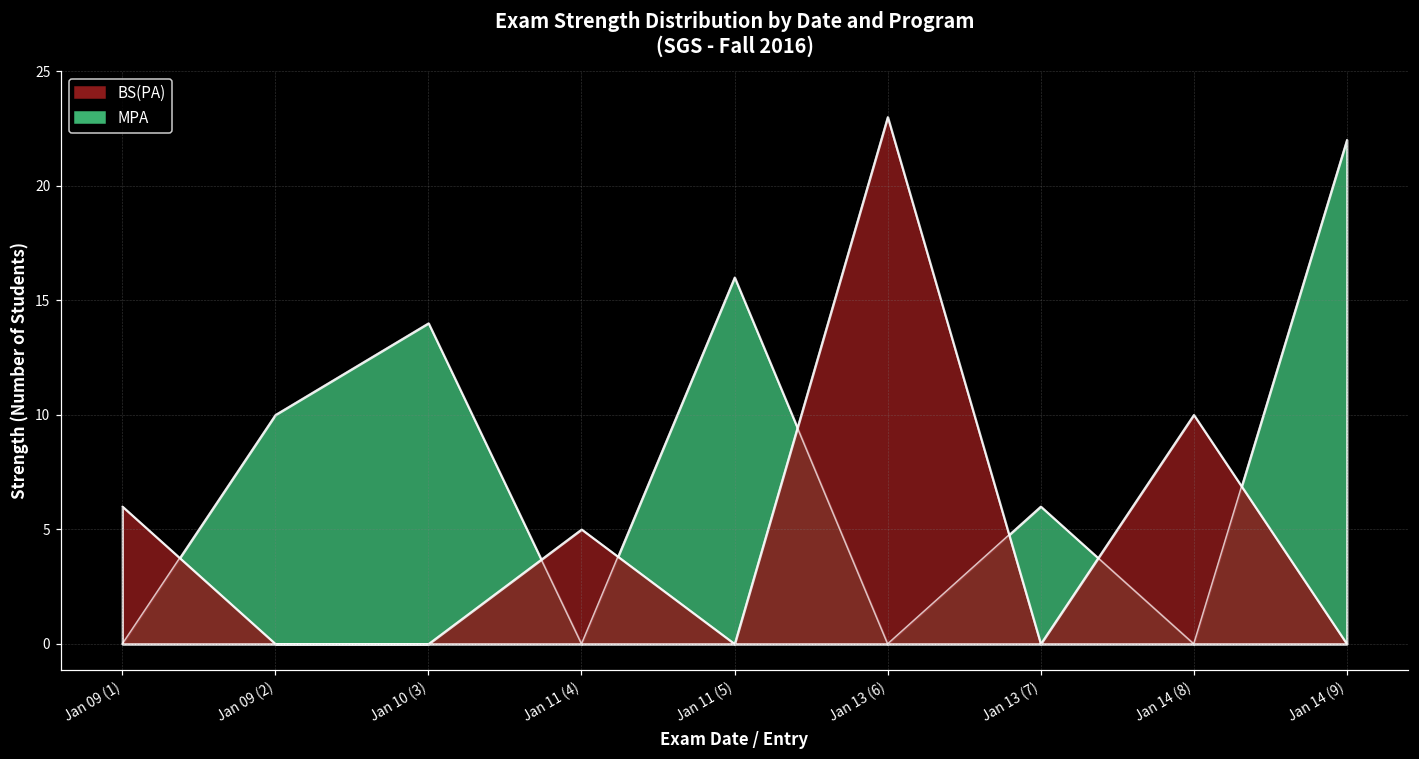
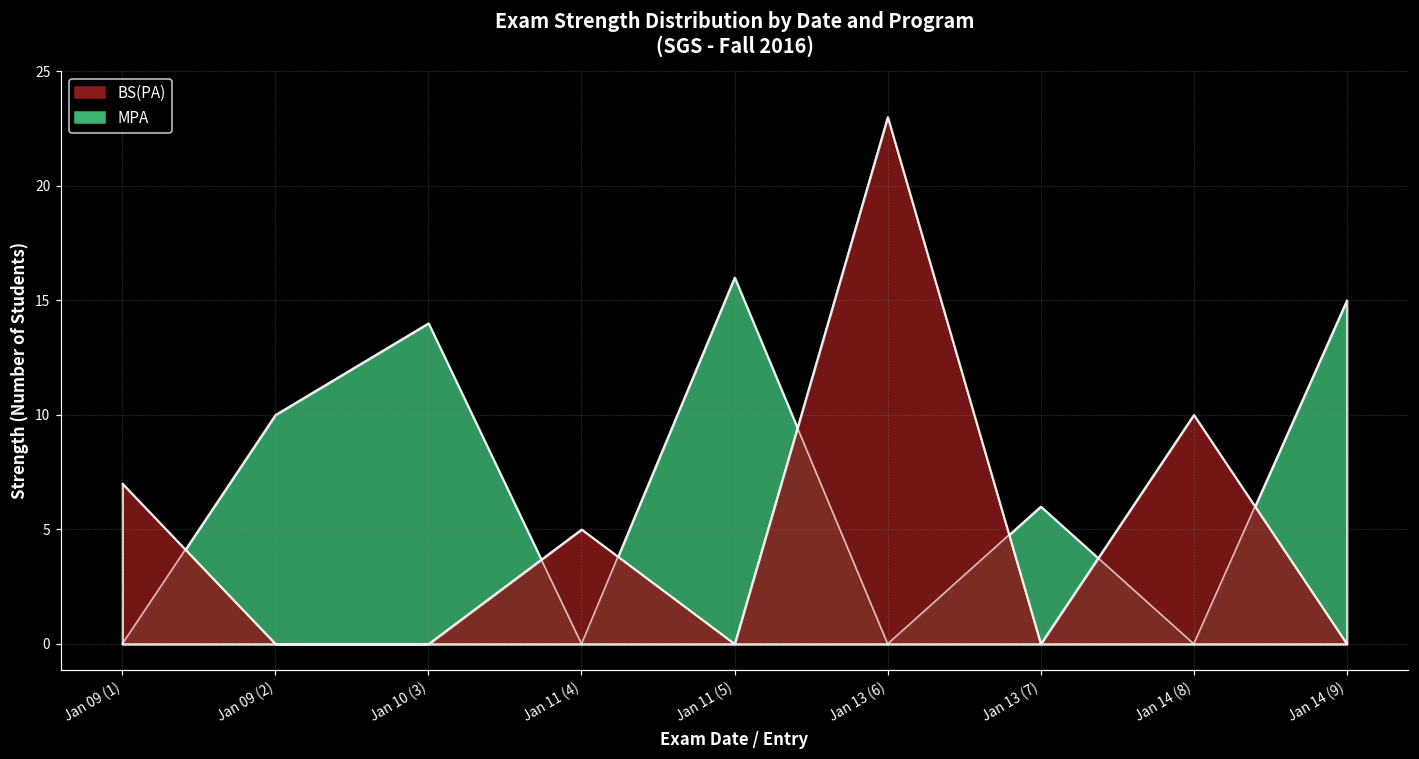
BS(PA), Jan 09 (1): 6 -> 7
MPA, Jan 14 (9): 22 -> 15
